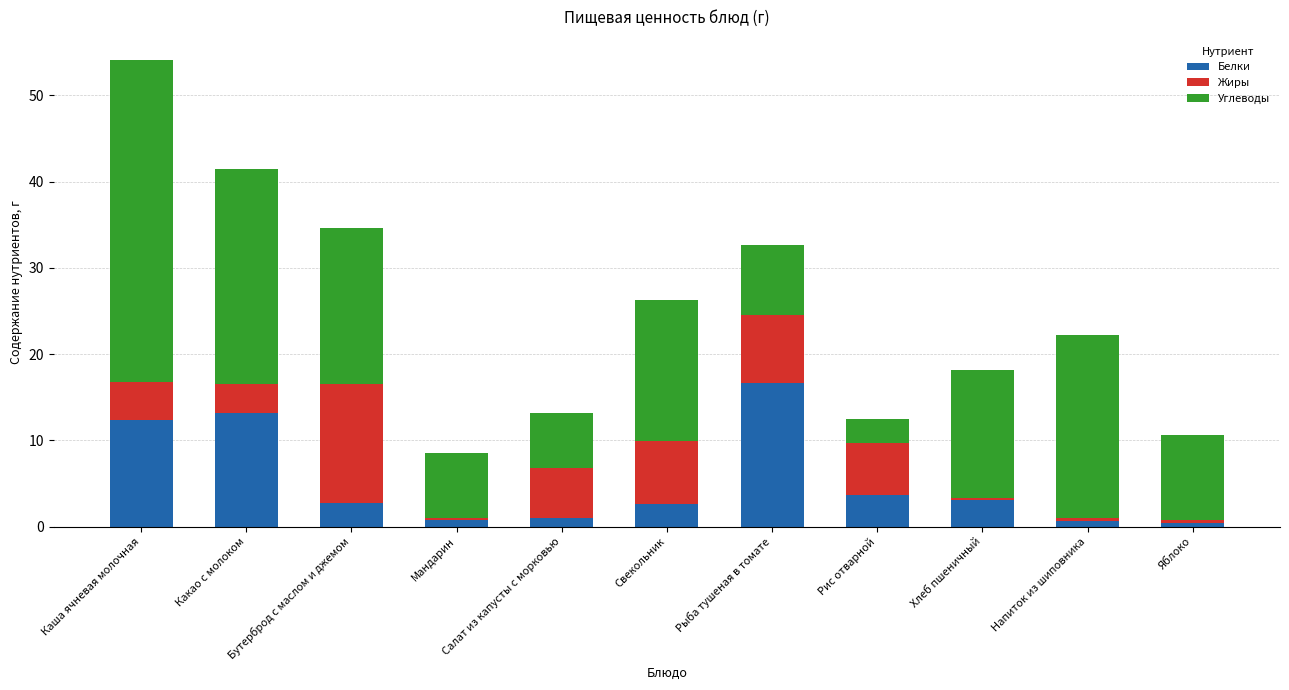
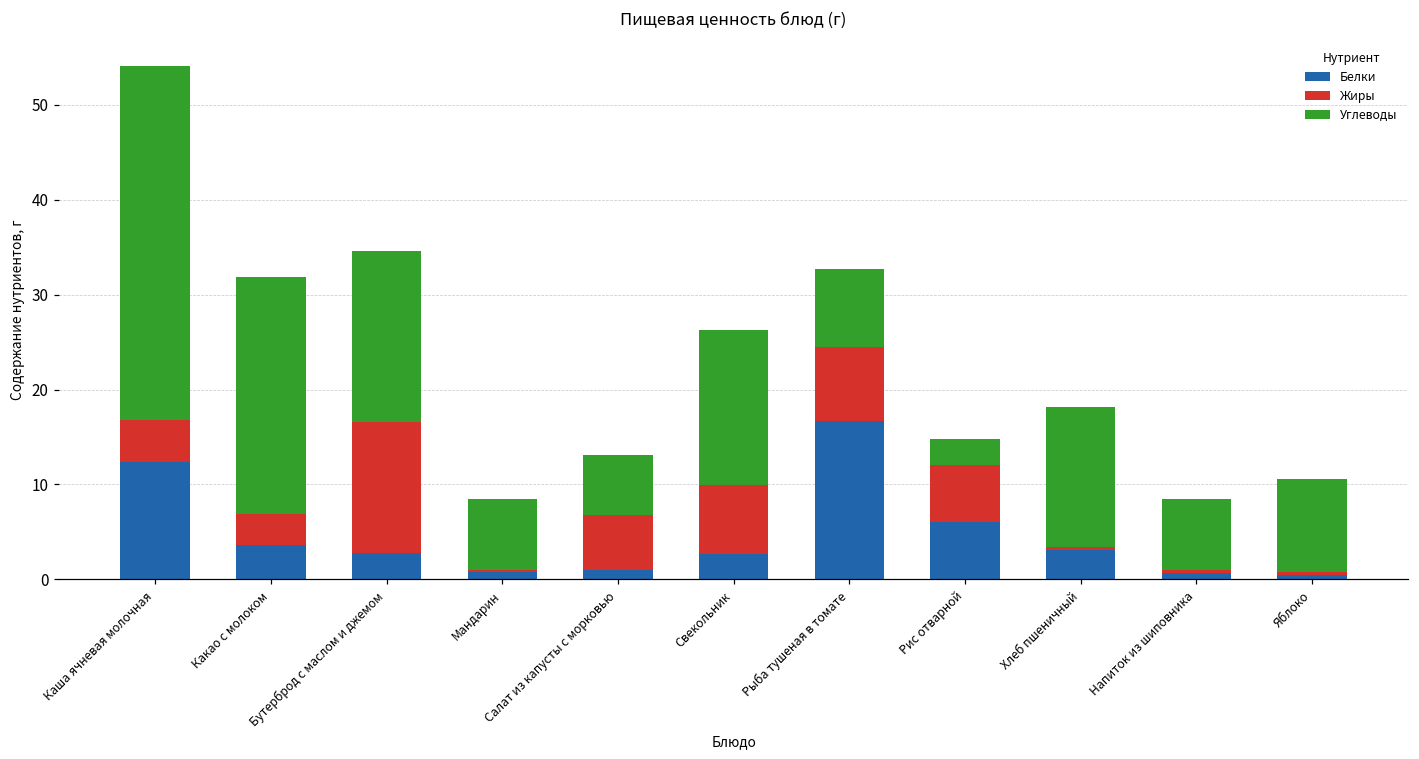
Белки, Какао с молоком: 13 -> 4
Белки, Рис отварной: 4 -> 6
Углеводы, Напиток из шиповника: 21 -> 8
